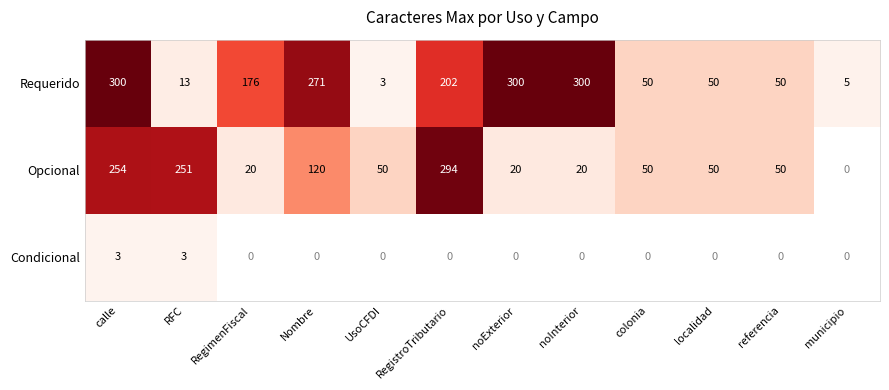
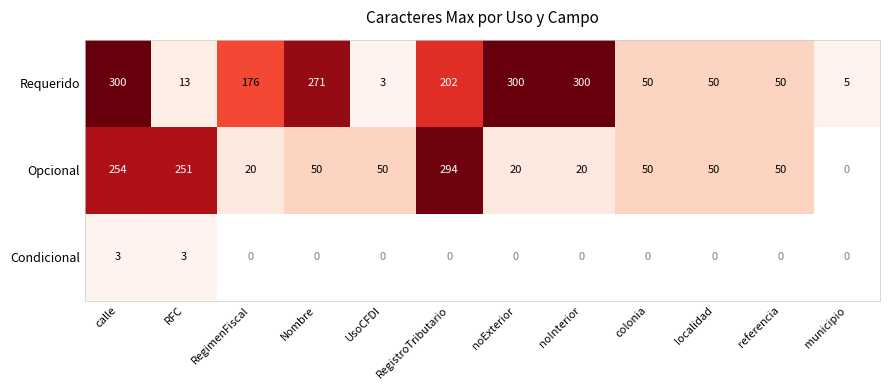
Opcional, Nombre: 120 -> 50
